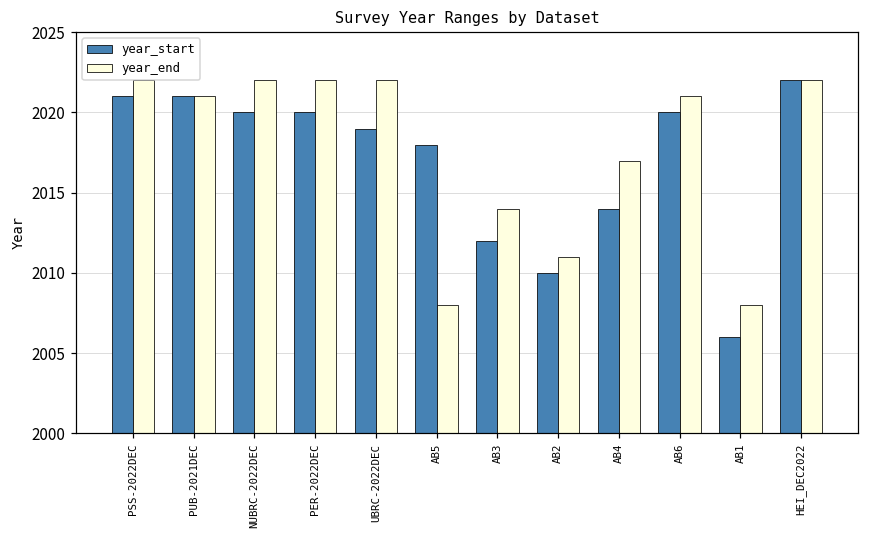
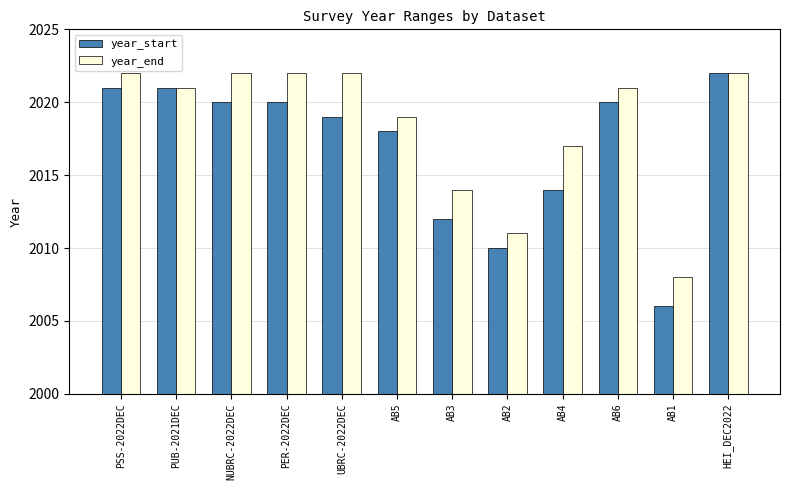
year_end, AB5: 2008 -> 2019
